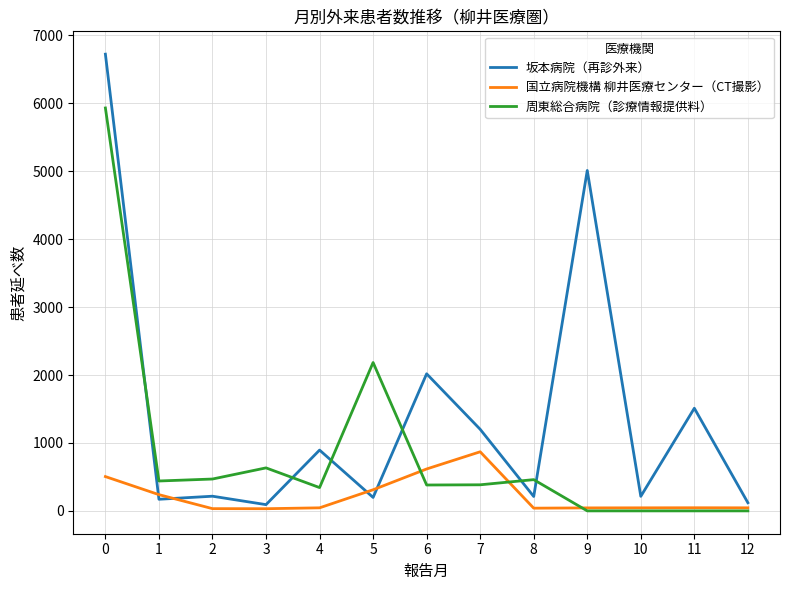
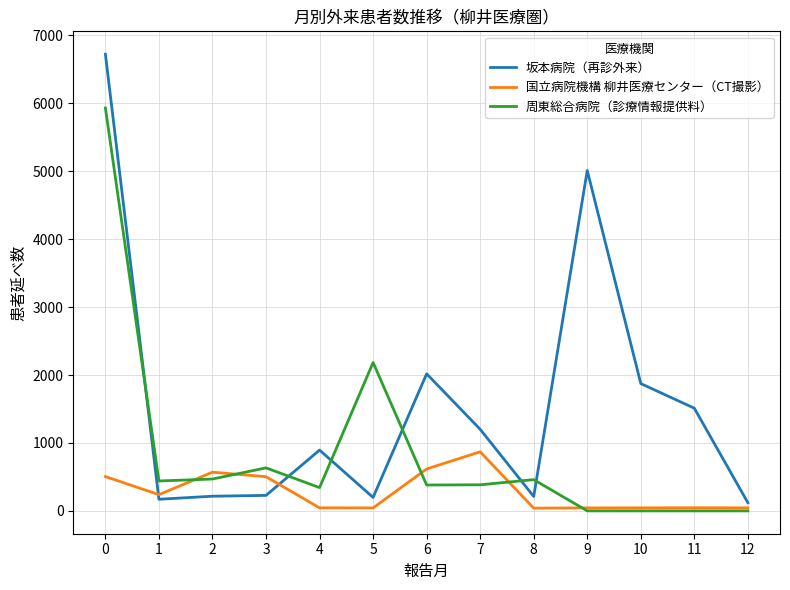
国立病院機構 柳井医療センター（CT撮影）, 2: 0 -> 600
坂本病院（再診外来）, 3: 100 -> 200
国立病院機構 柳井医療センター（CT撮影）, 3: 0 -> 500
国立病院機構 柳井医療センター（CT撮影）, 5: 300 -> 0
坂本病院（再診外来）, 10: 200 -> 1900
